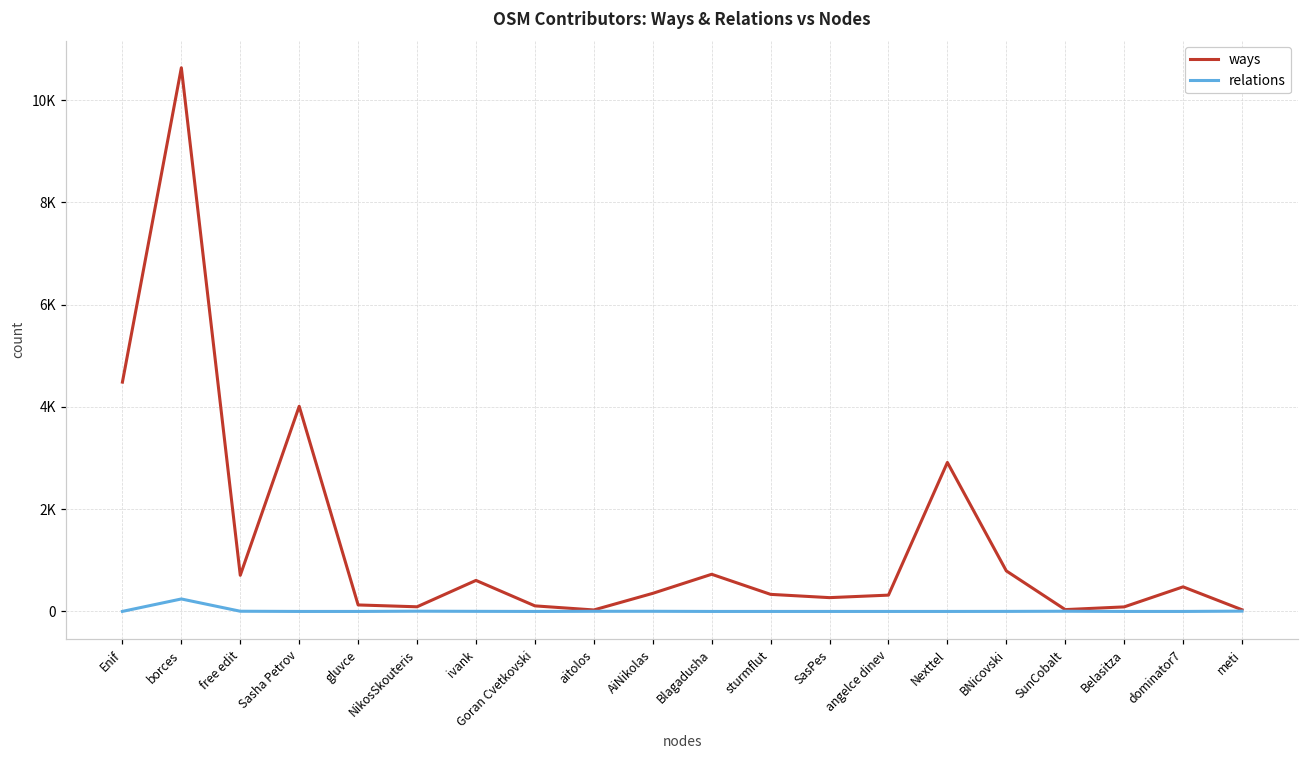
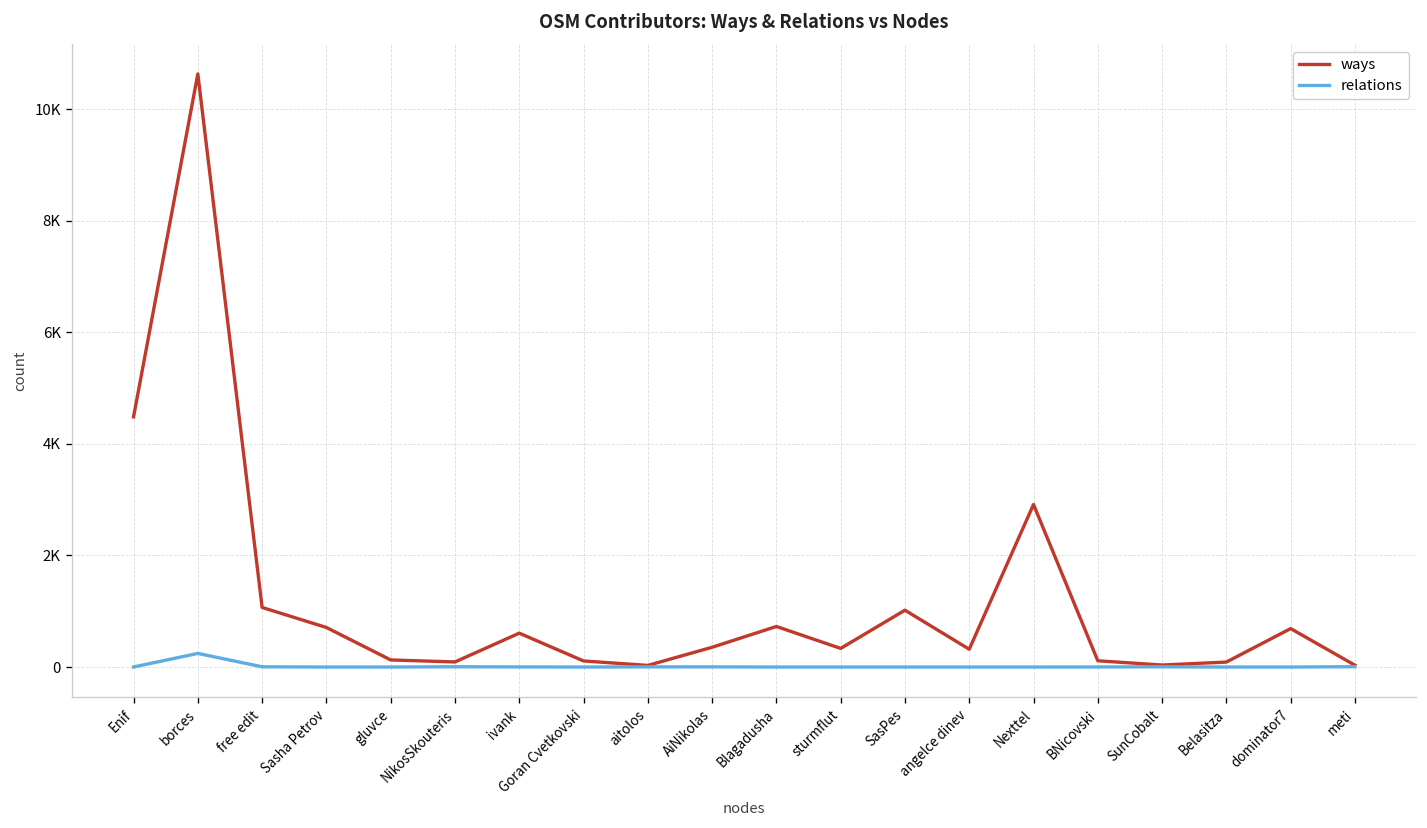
ways, free edit: 700 -> 1100
ways, Sasha Petrov: 4000 -> 700
ways, SasPes: 300 -> 1000
ways, BNicovski: 800 -> 100
ways, dominator7: 500 -> 700
